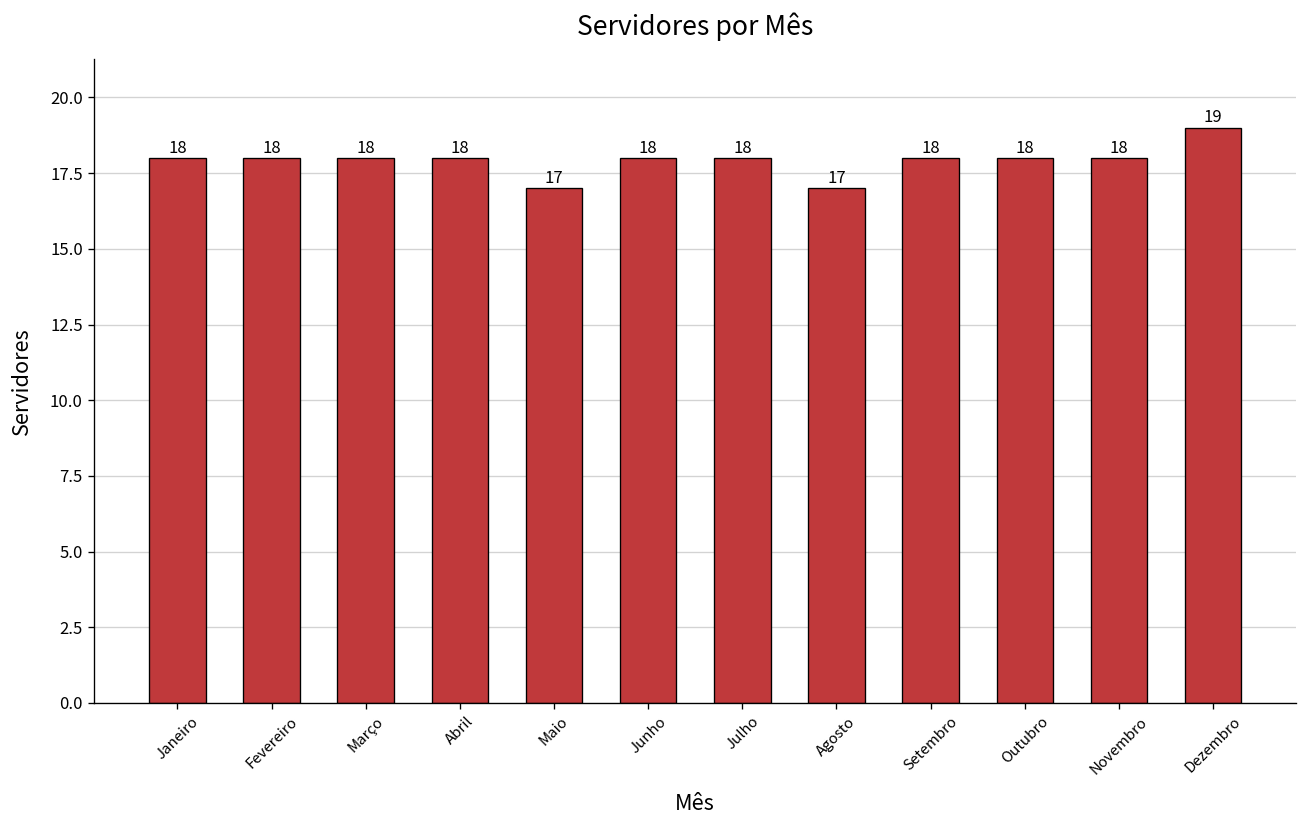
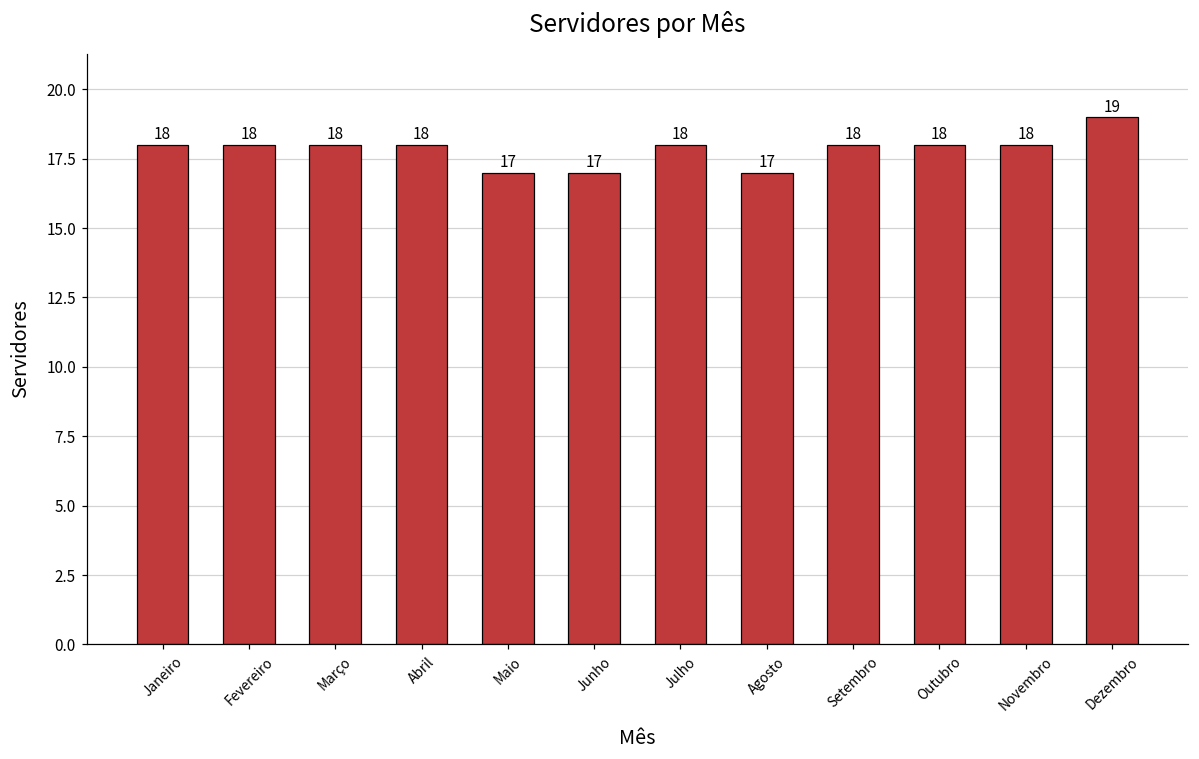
Junho: 18 -> 17
